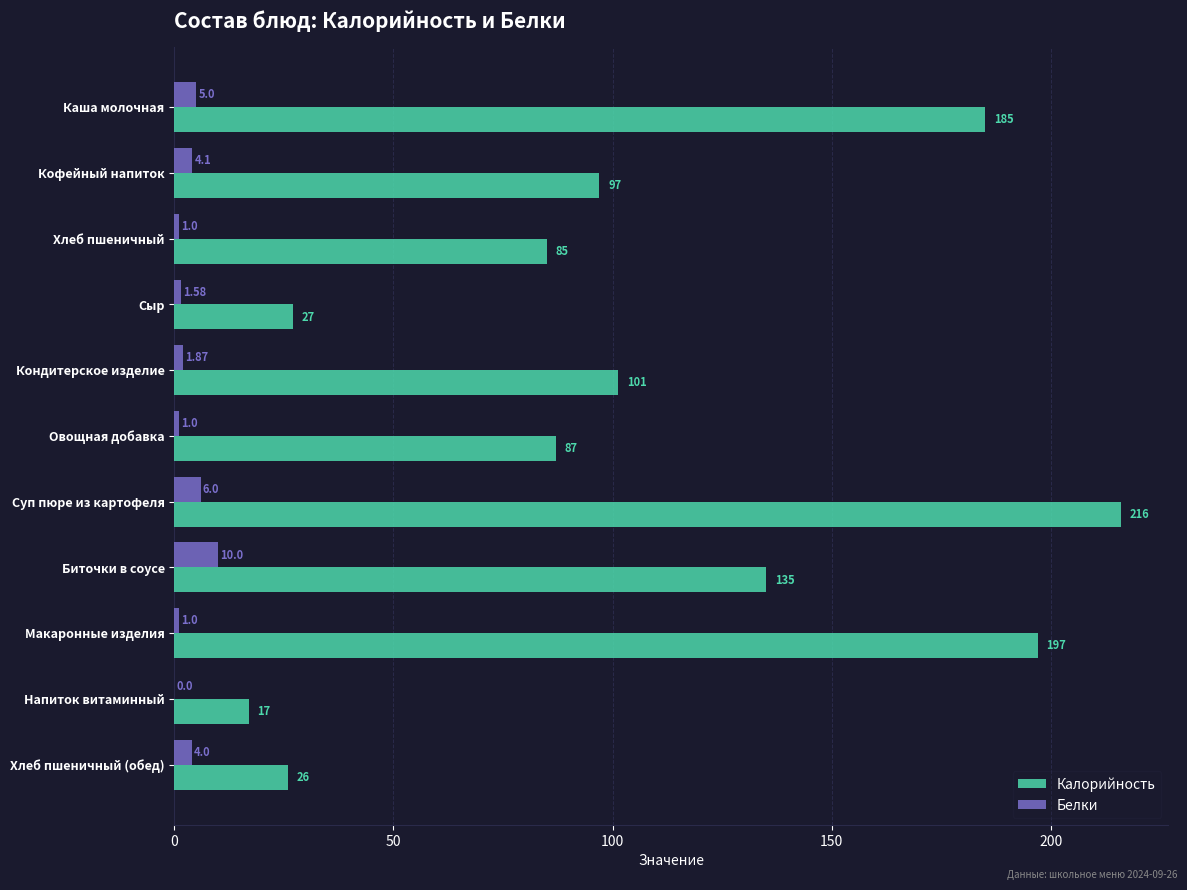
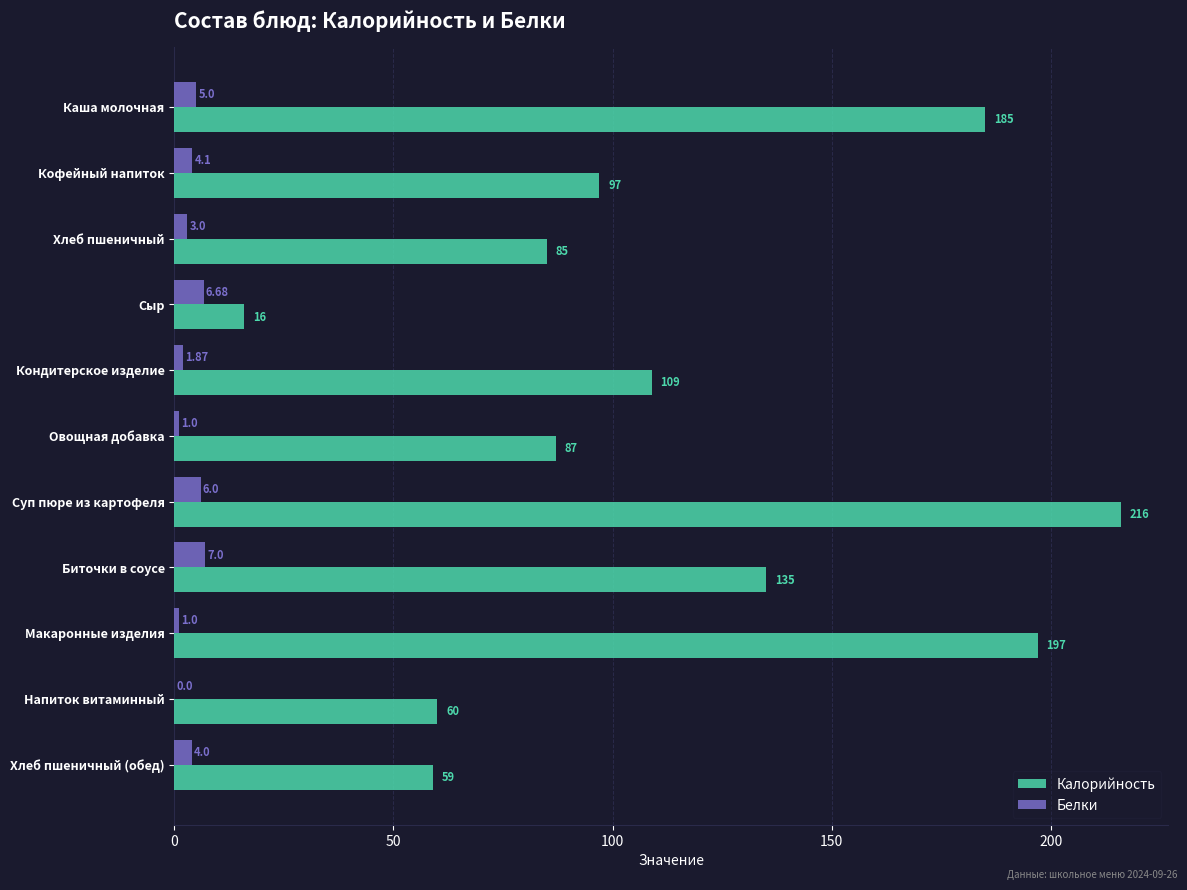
Белки, Хлеб пшеничный: 1.0 -> 3.0
Белки, Сыр: 1.58 -> 6.68
Калорийность, Сыр: 27 -> 16
Калорийность, Кондитерское изделие: 101 -> 109
Белки, Биточки в соусе: 10.0 -> 7.0
Калорийность, Напиток витаминный: 17 -> 60
Калорийность, Хлеб пшеничный (обед): 26 -> 59
